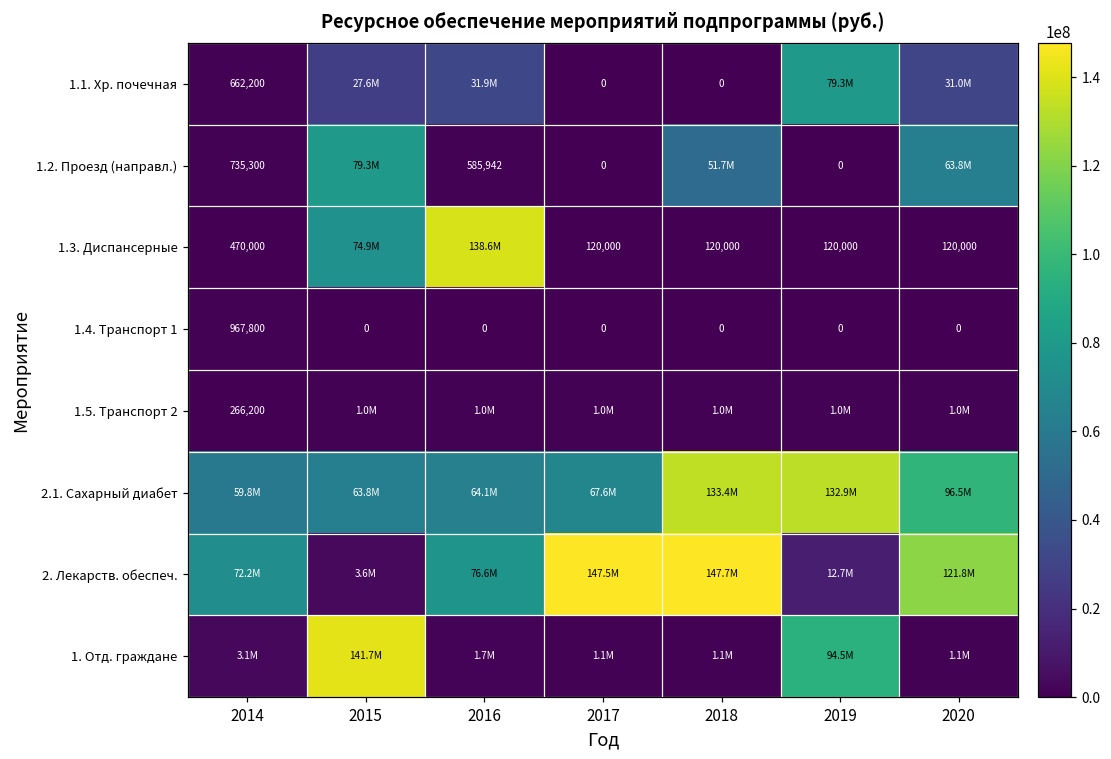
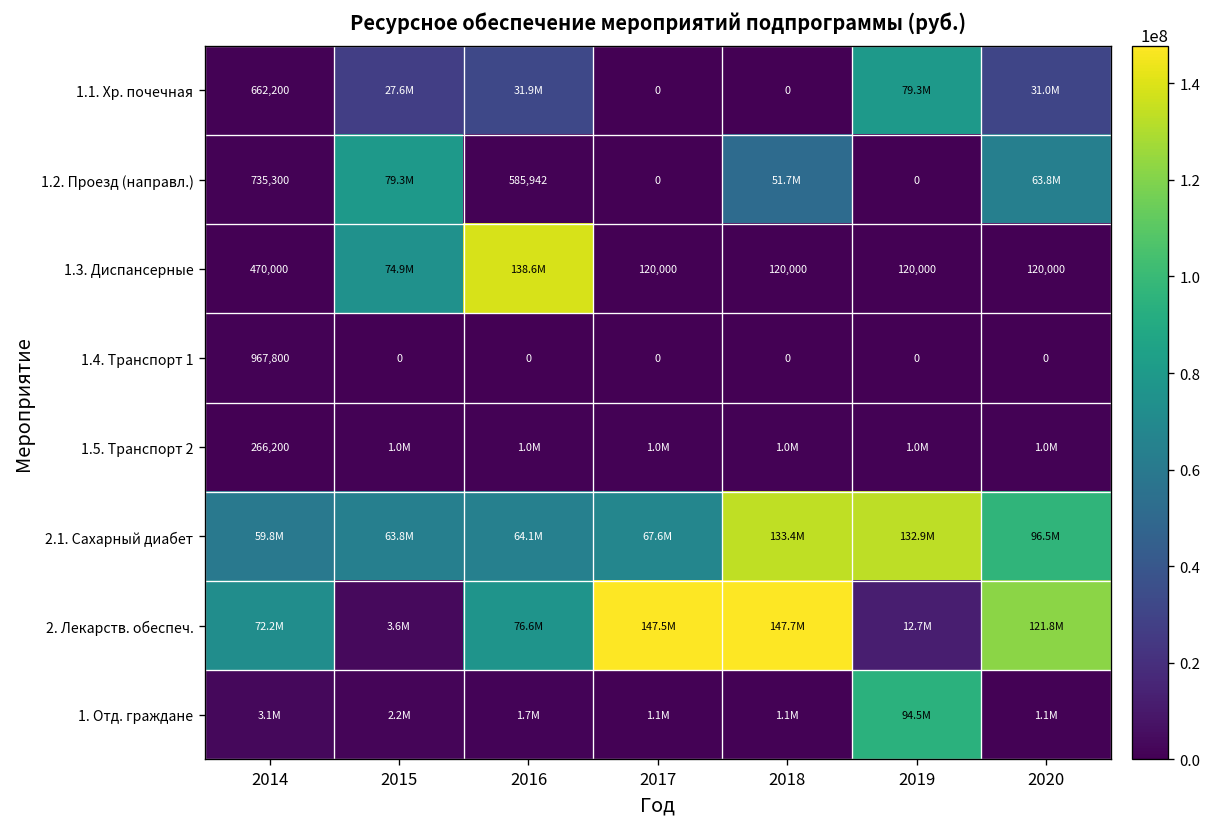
1. Отд. граждане, 2015: 141.7M -> 2.2M
